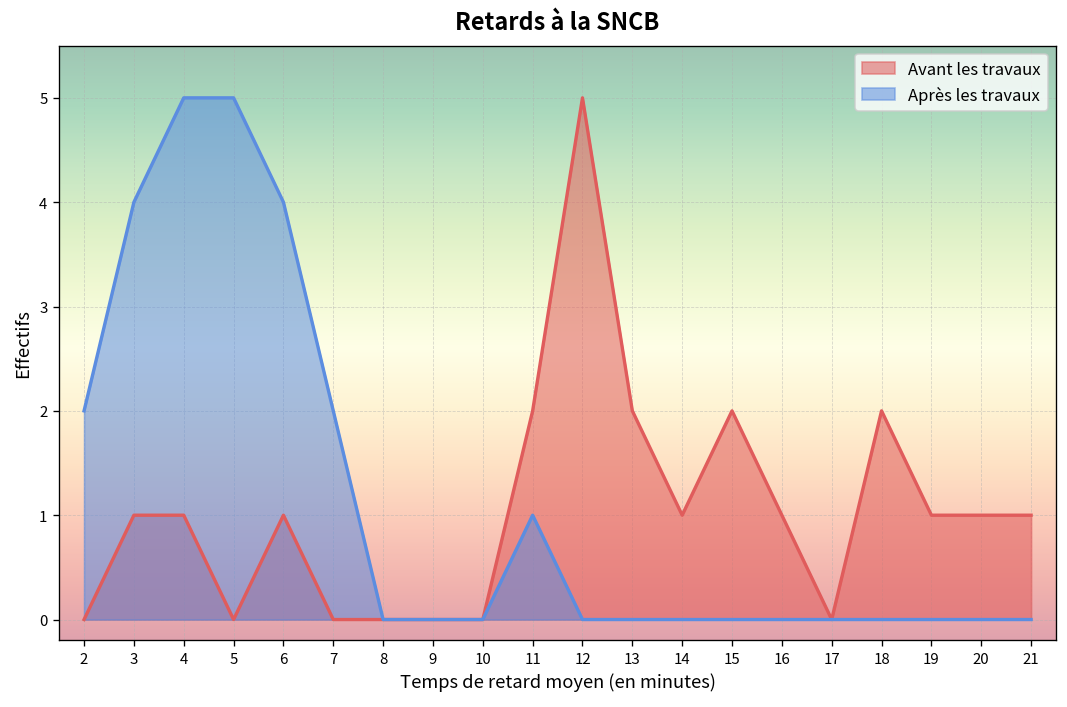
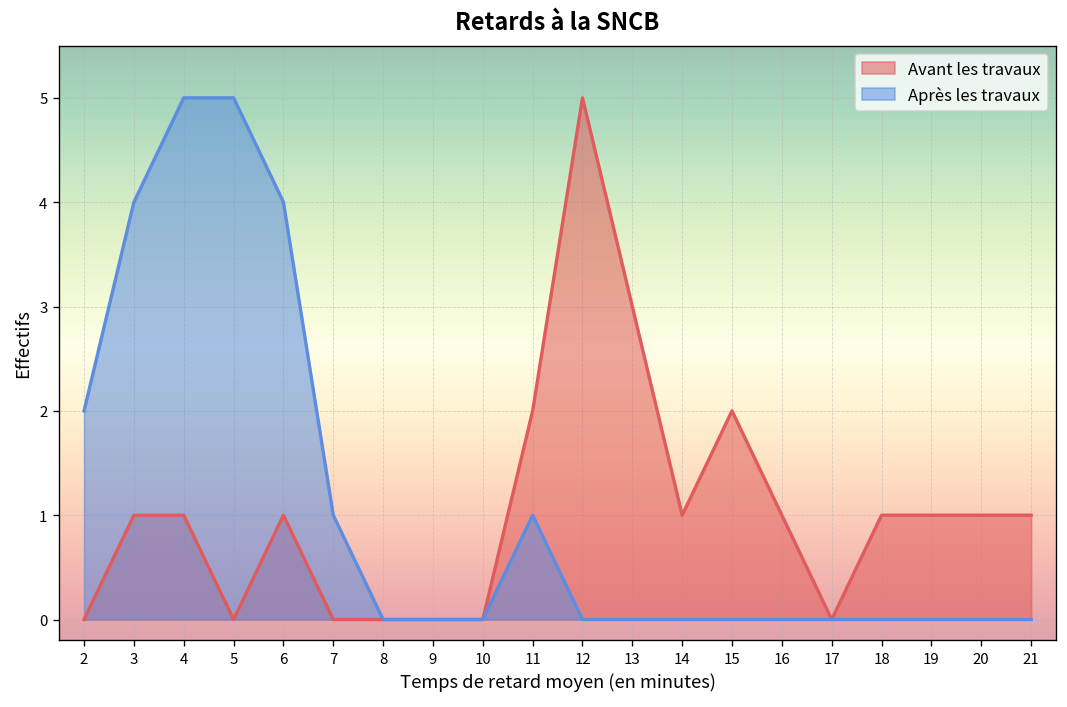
Après les travaux, 7: 2 -> 1
Avant les travaux, 13: 2 -> 3
Avant les travaux, 18: 2 -> 1
